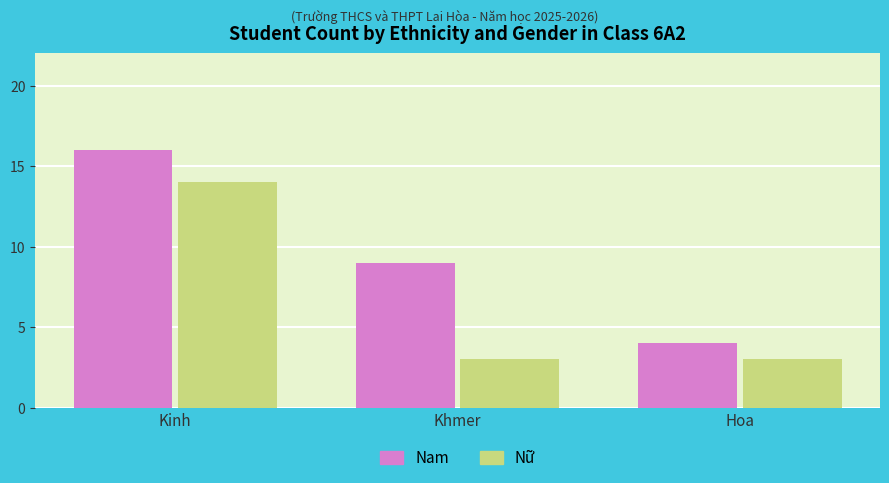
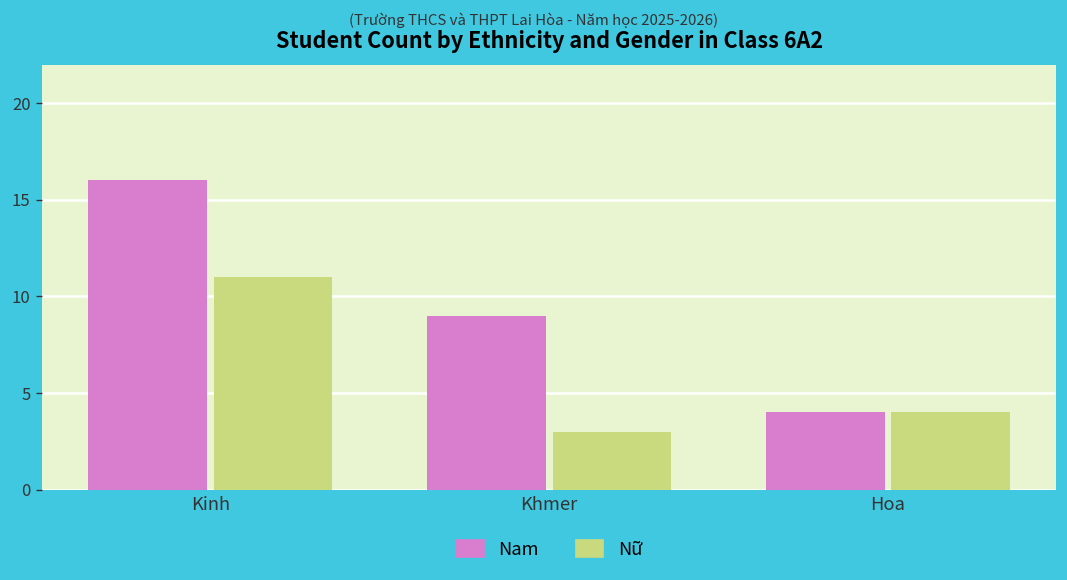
Nữ, Kinh: 14 -> 11
Nữ, Hoa: 3 -> 4
